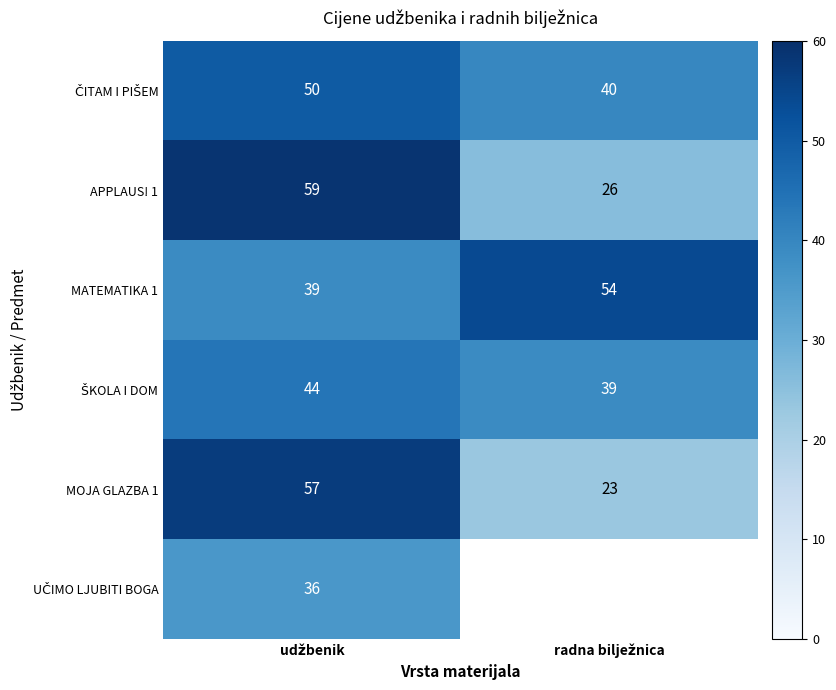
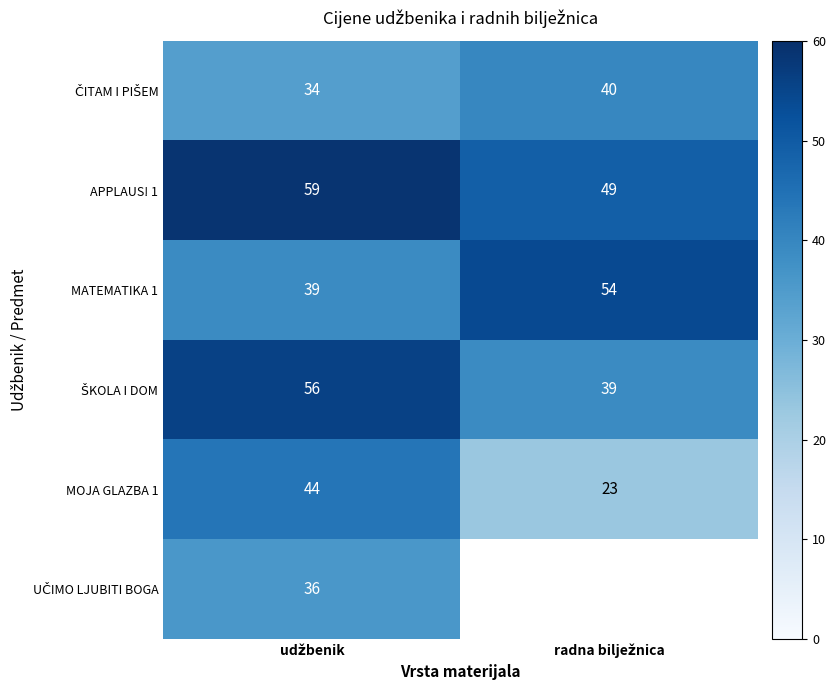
ČITAM I PIŠEM, udžbenik: 50 -> 34
APPLAUS! 1, radna bilježnica: 26 -> 49
ŠKOLA I DOM, udžbenik: 44 -> 56
MOJA GLAZBA 1, udžbenik: 57 -> 44
